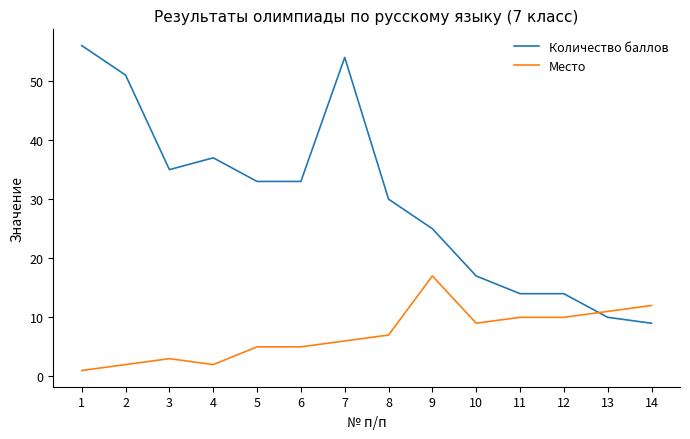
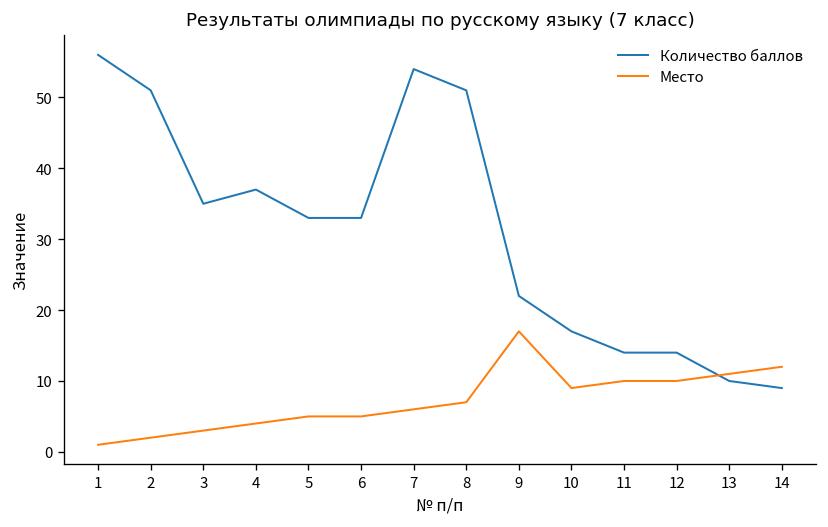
Место, 4: 2 -> 4
Количество баллов, 8: 30 -> 51
Количество баллов, 9: 25 -> 22
